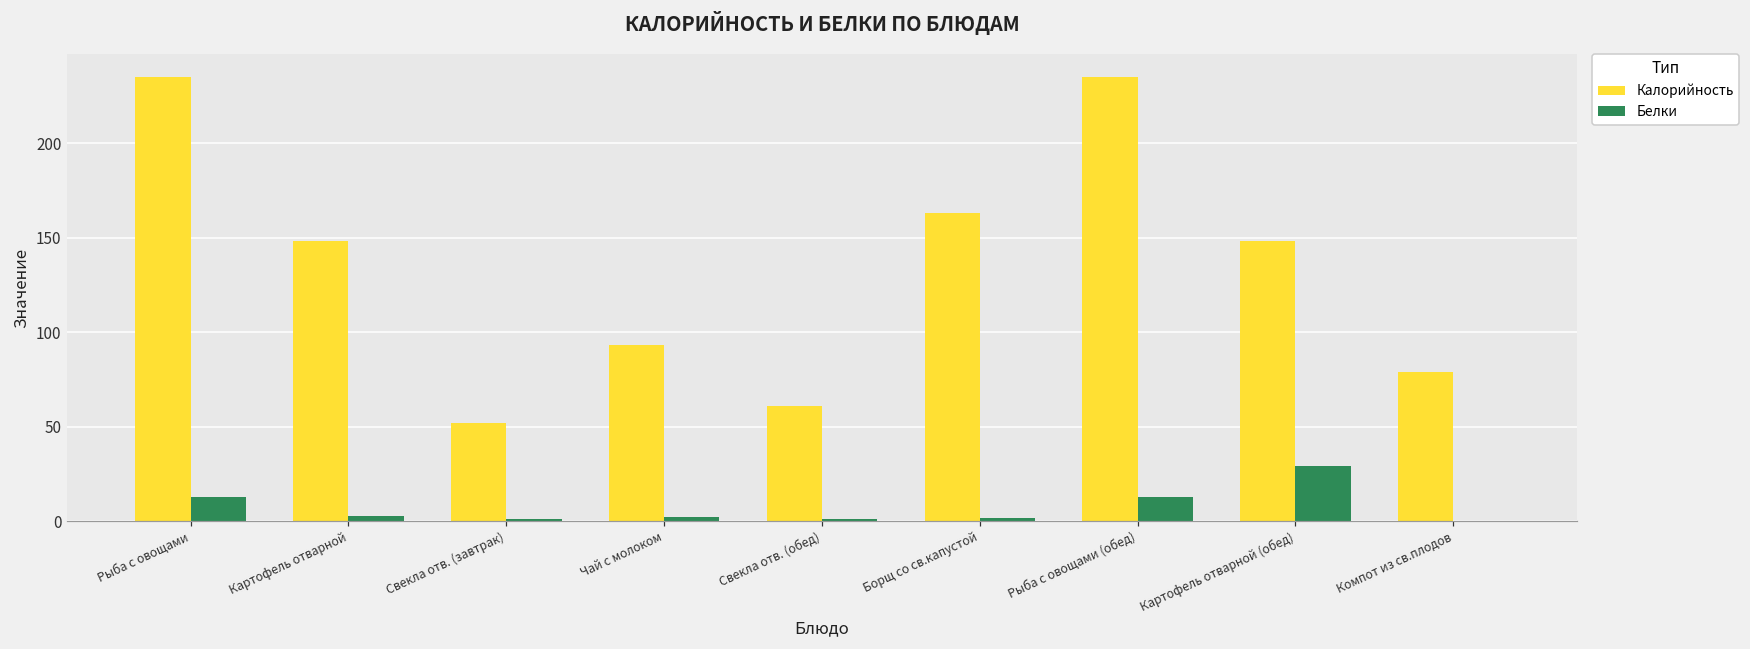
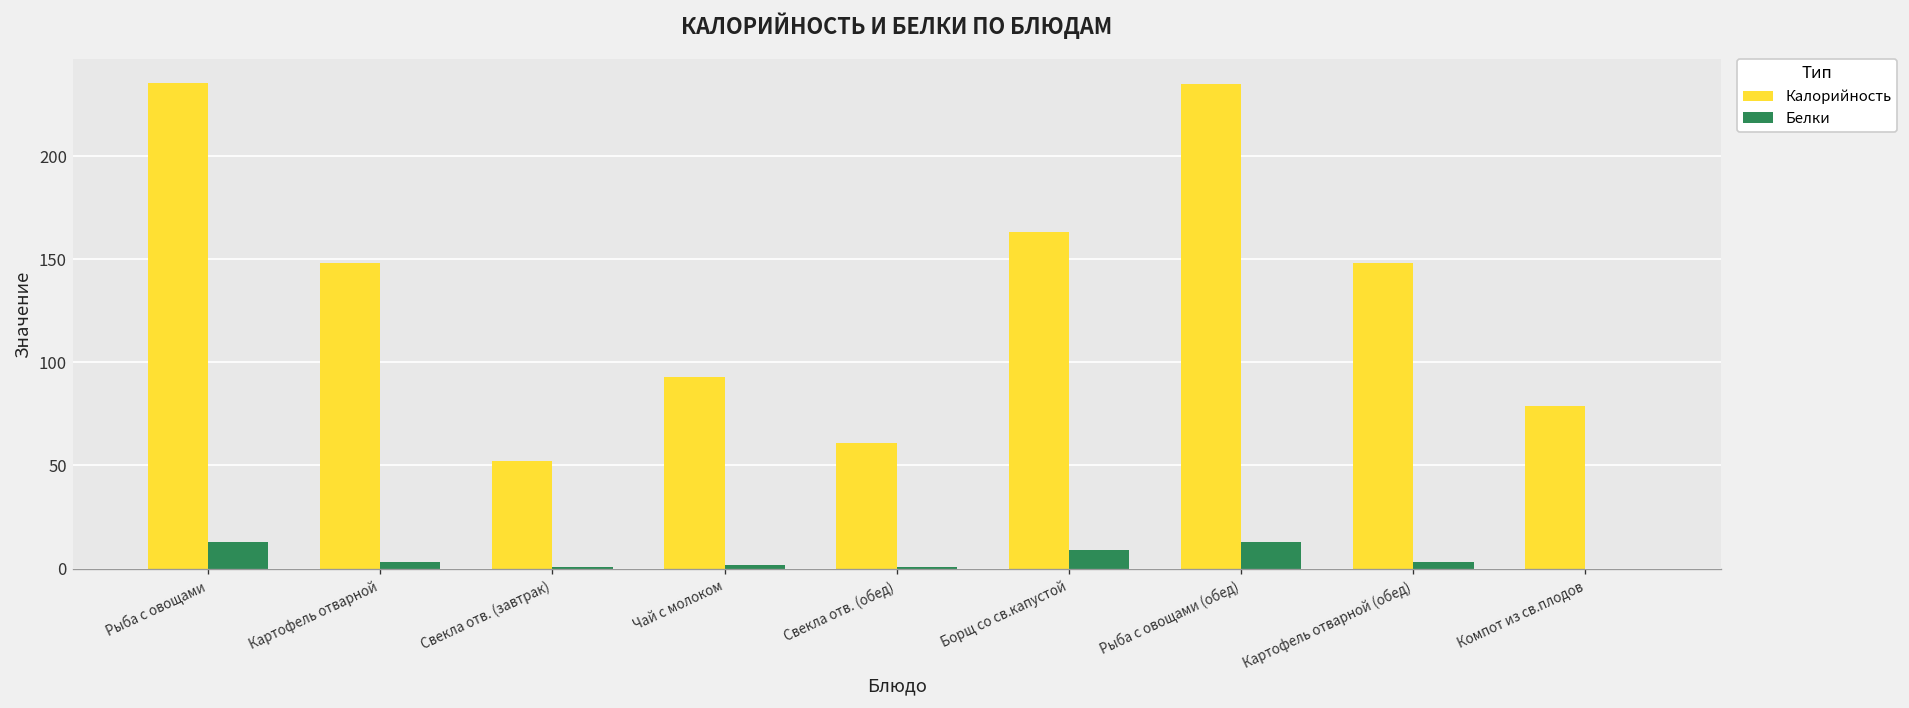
Белки, Борщ со св.капустой: 2 -> 9
Белки, Картофель отварной (обед): 29 -> 3
